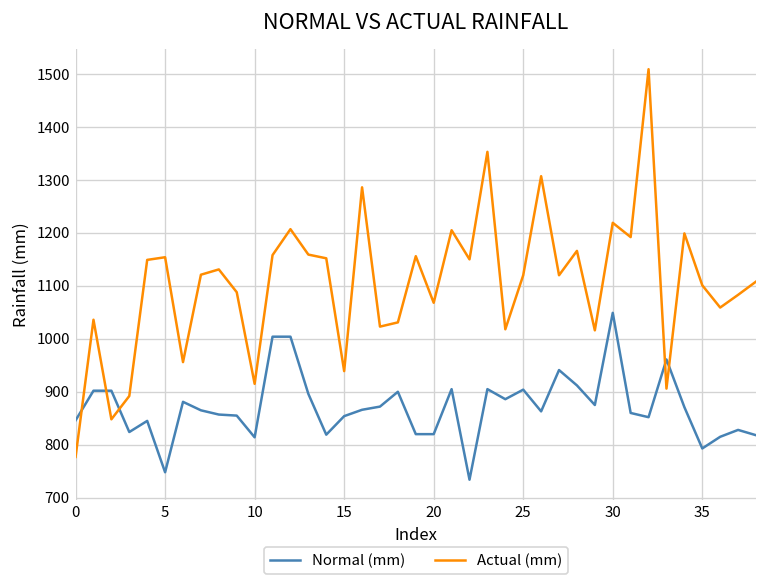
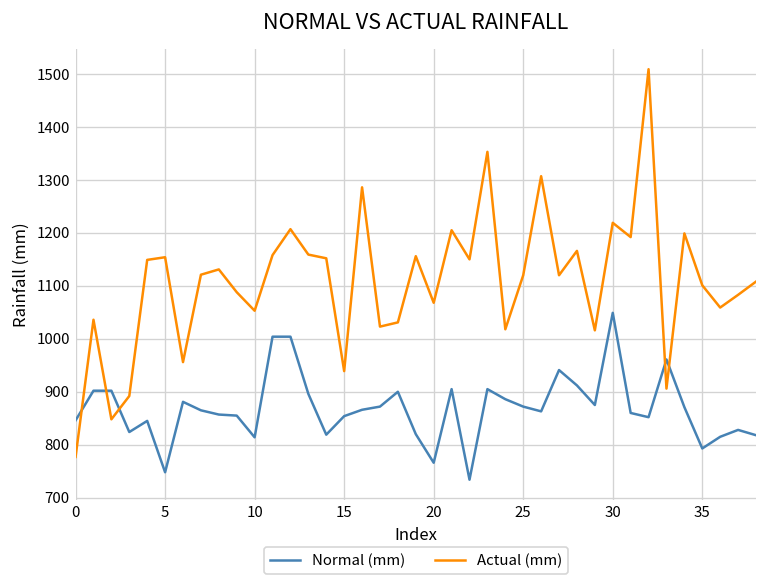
Actual (mm), 10: 920 -> 1050
Normal (mm), 20: 820 -> 770
Normal (mm), 25: 900 -> 870
